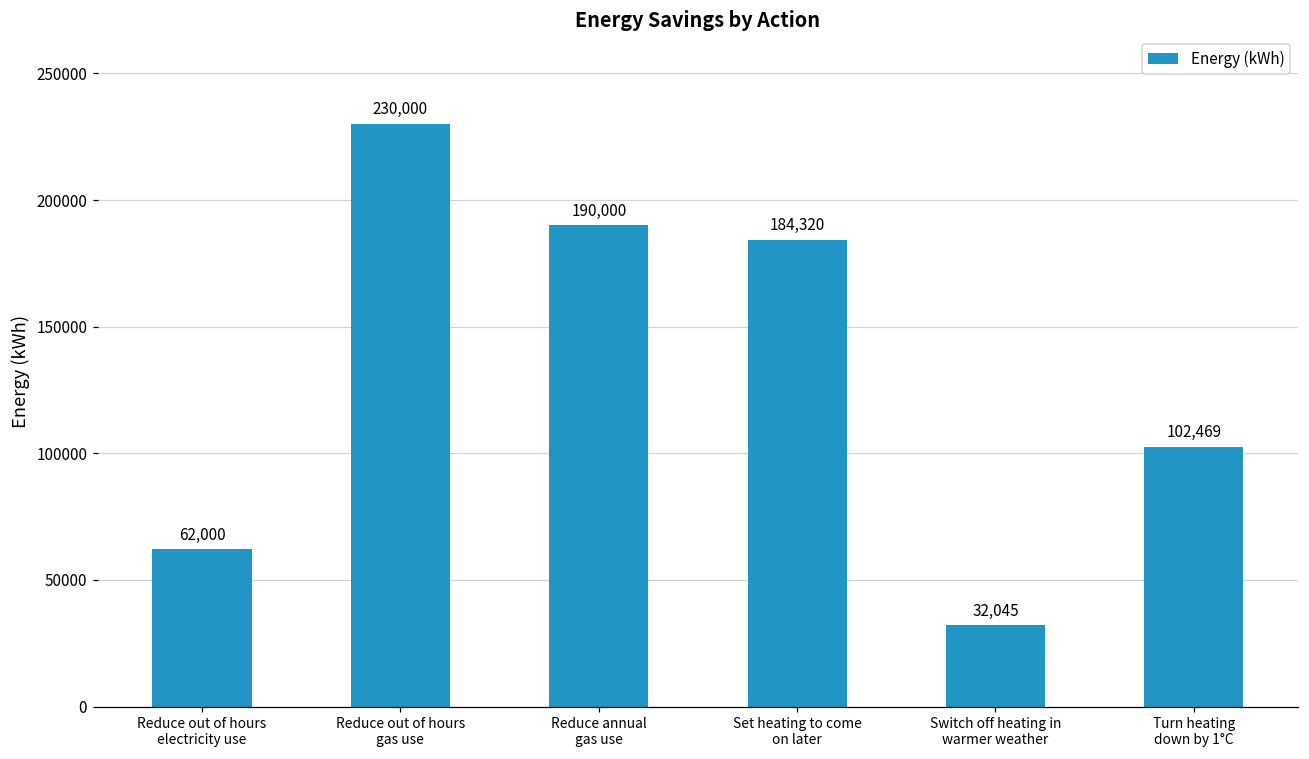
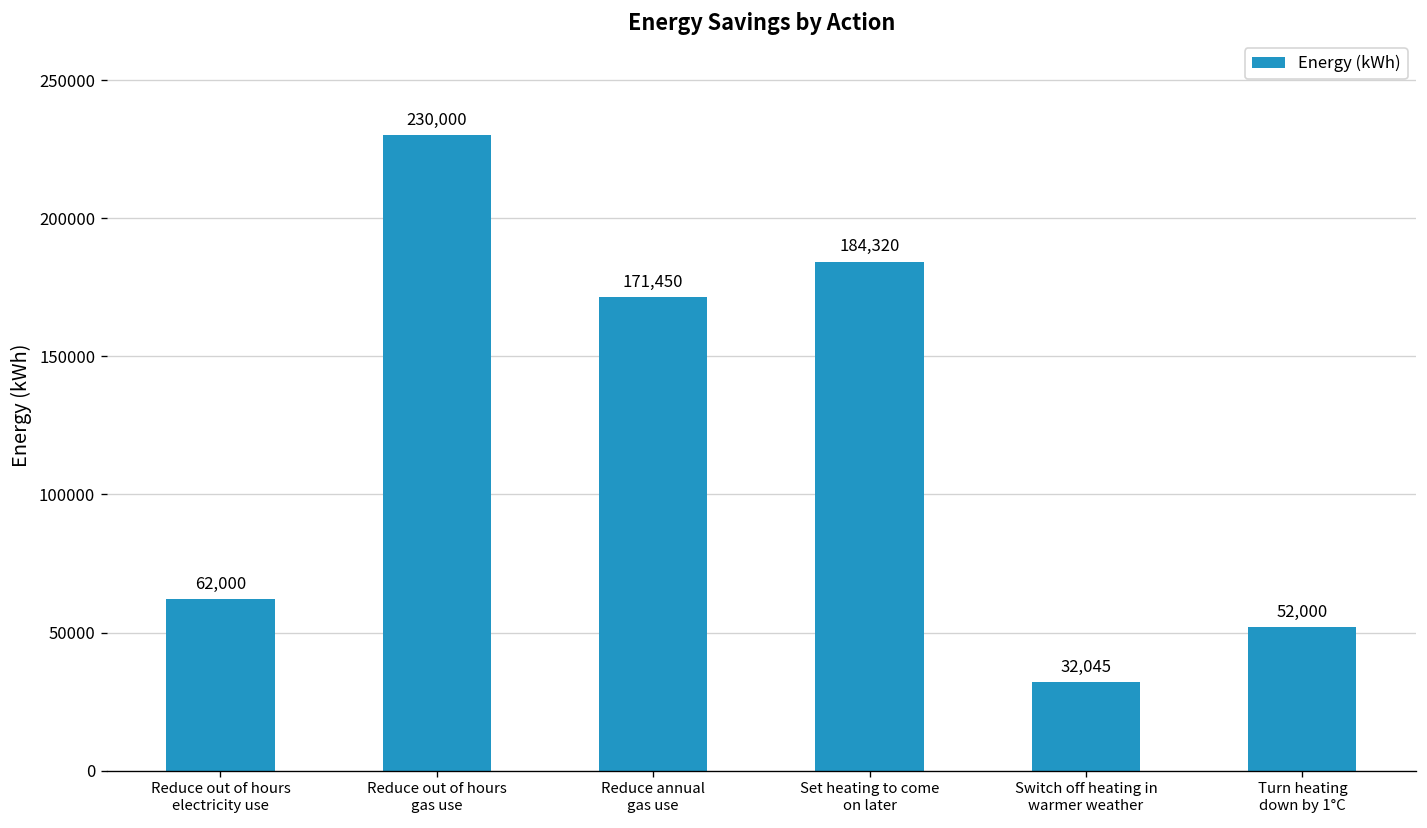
Reduce annual gas use: 190,000 -> 171,450
Turn heating down by 1°C: 102,469 -> 52,000
